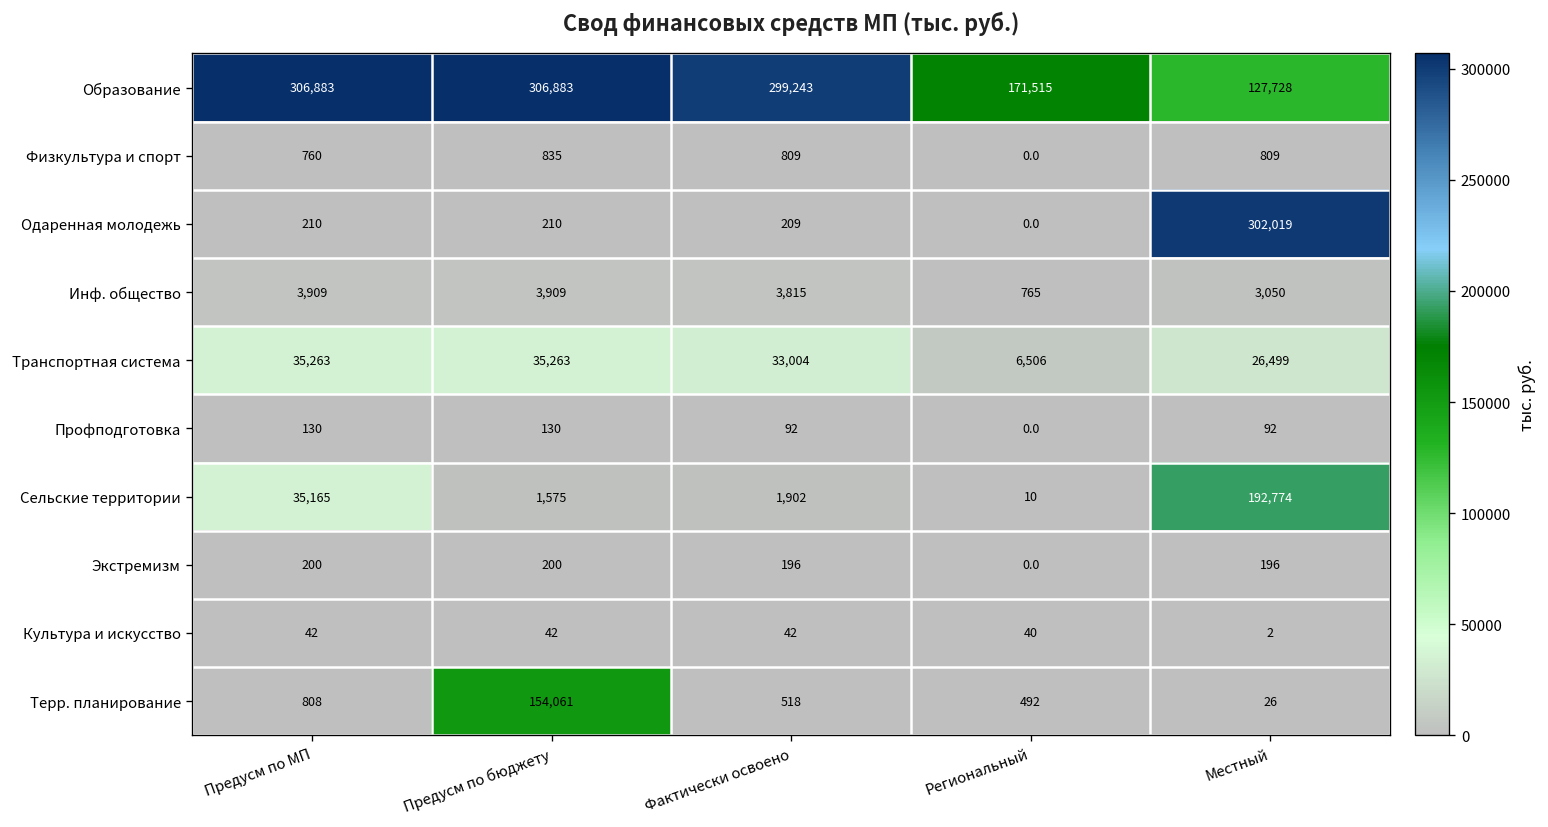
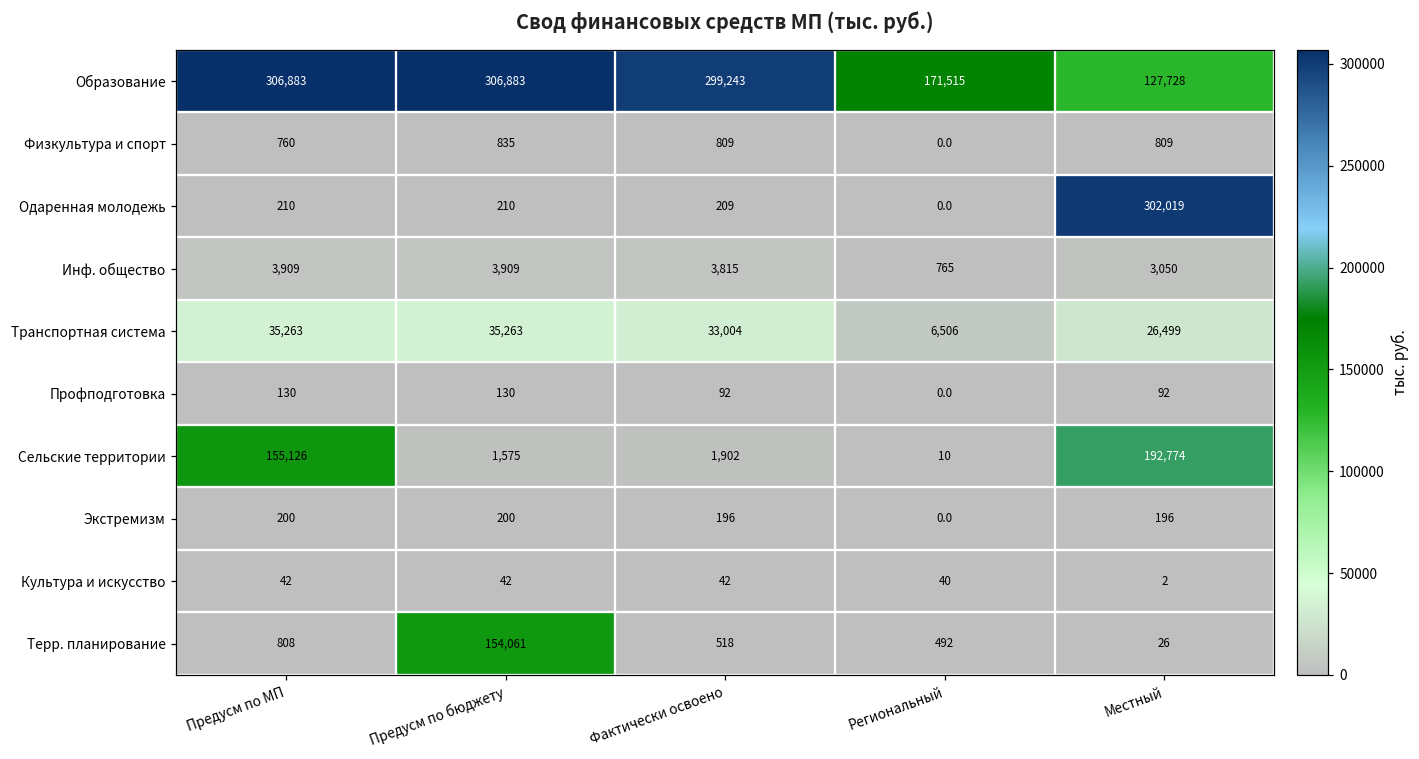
Сельские территории, Предусм по МП: 35,165 -> 155,126
